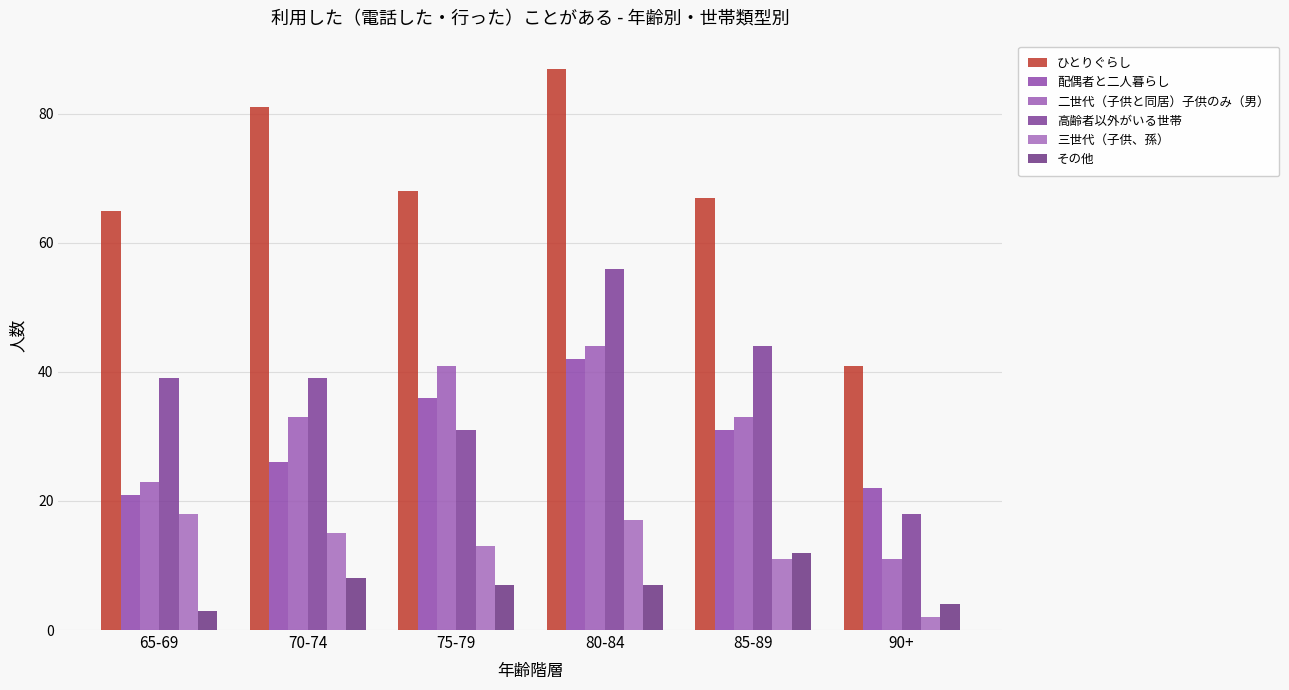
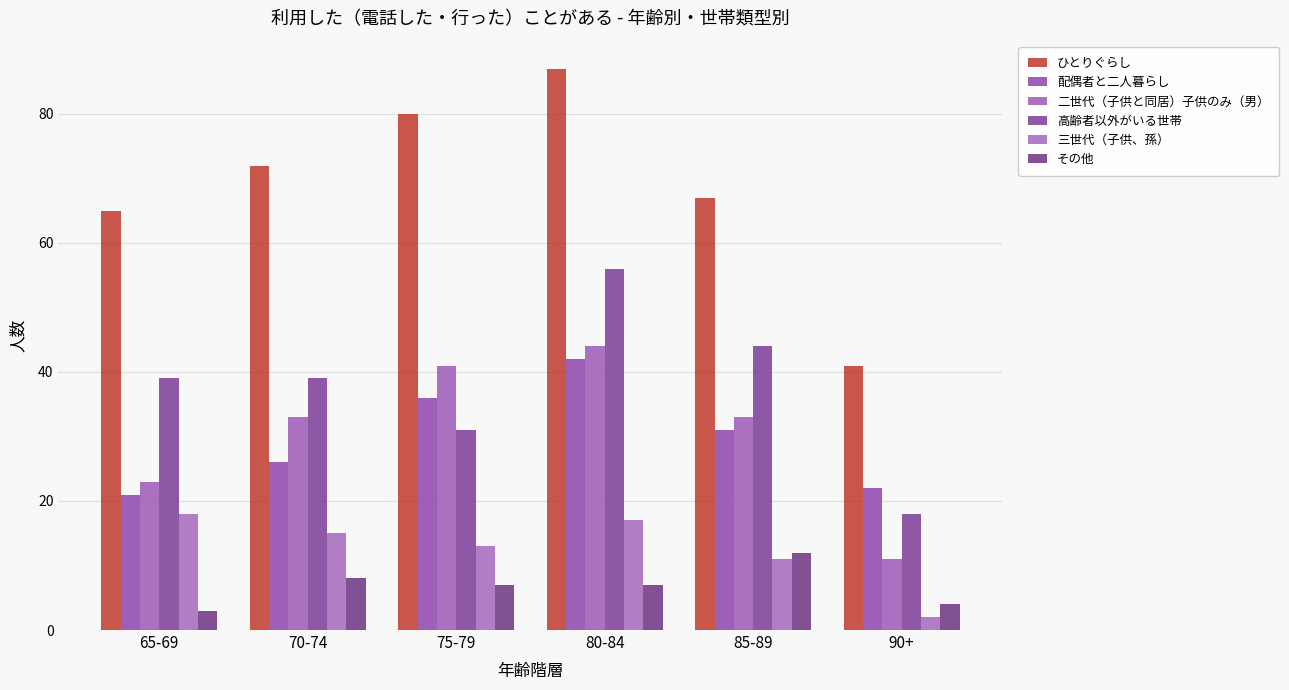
ひとりぐらし, 70-74: 81 -> 72
ひとりぐらし, 75-79: 68 -> 80
